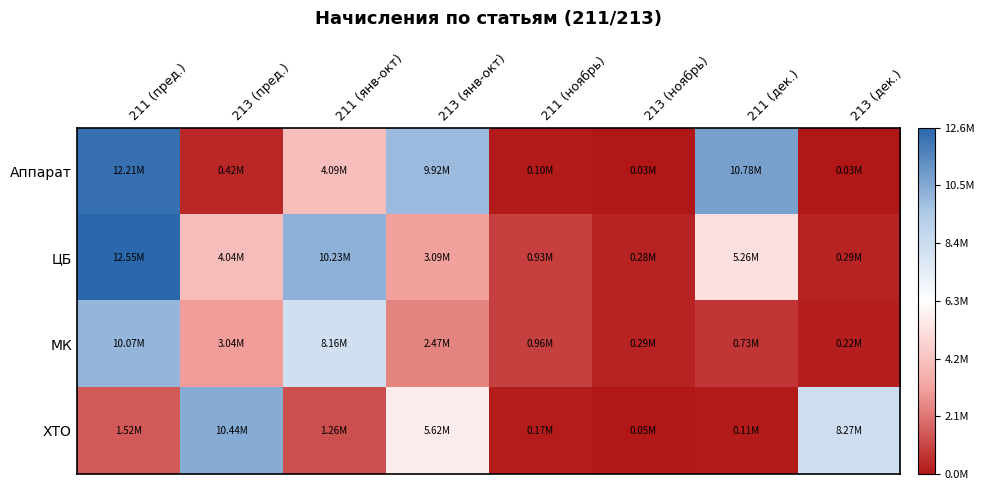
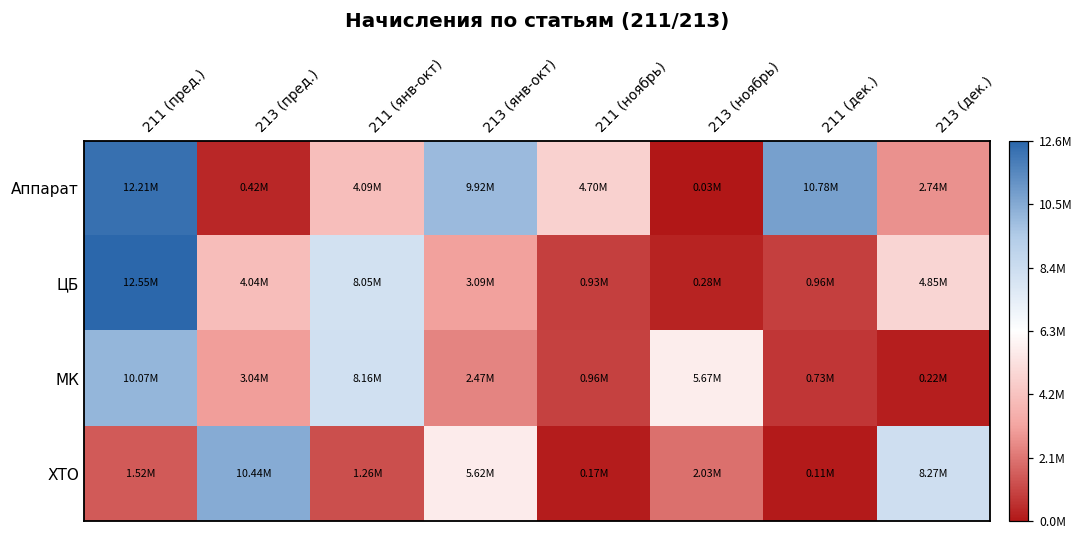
Аппарат, 211 (ноябрь): 0.10M -> 4.70M
Аппарат, 213 (дек.): 0.03M -> 2.74M
ЦБ, 211 (янв-окт): 10.23M -> 8.05M
ЦБ, 211 (дек.): 5.26M -> 0.96M
ЦБ, 213 (дек.): 0.29M -> 4.85M
МК, 213 (ноябрь): 0.29M -> 5.67M
ХТО, 213 (ноябрь): 0.05M -> 2.03M
